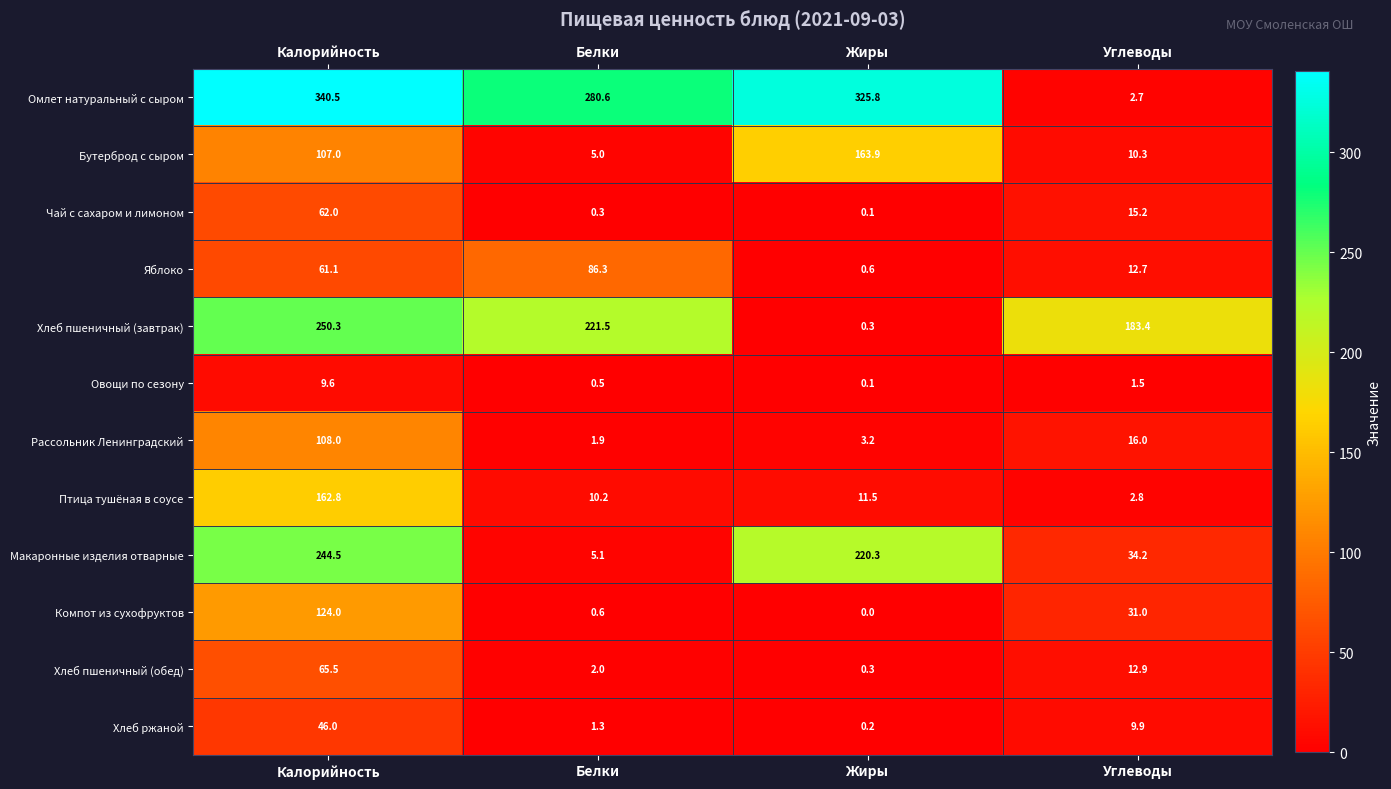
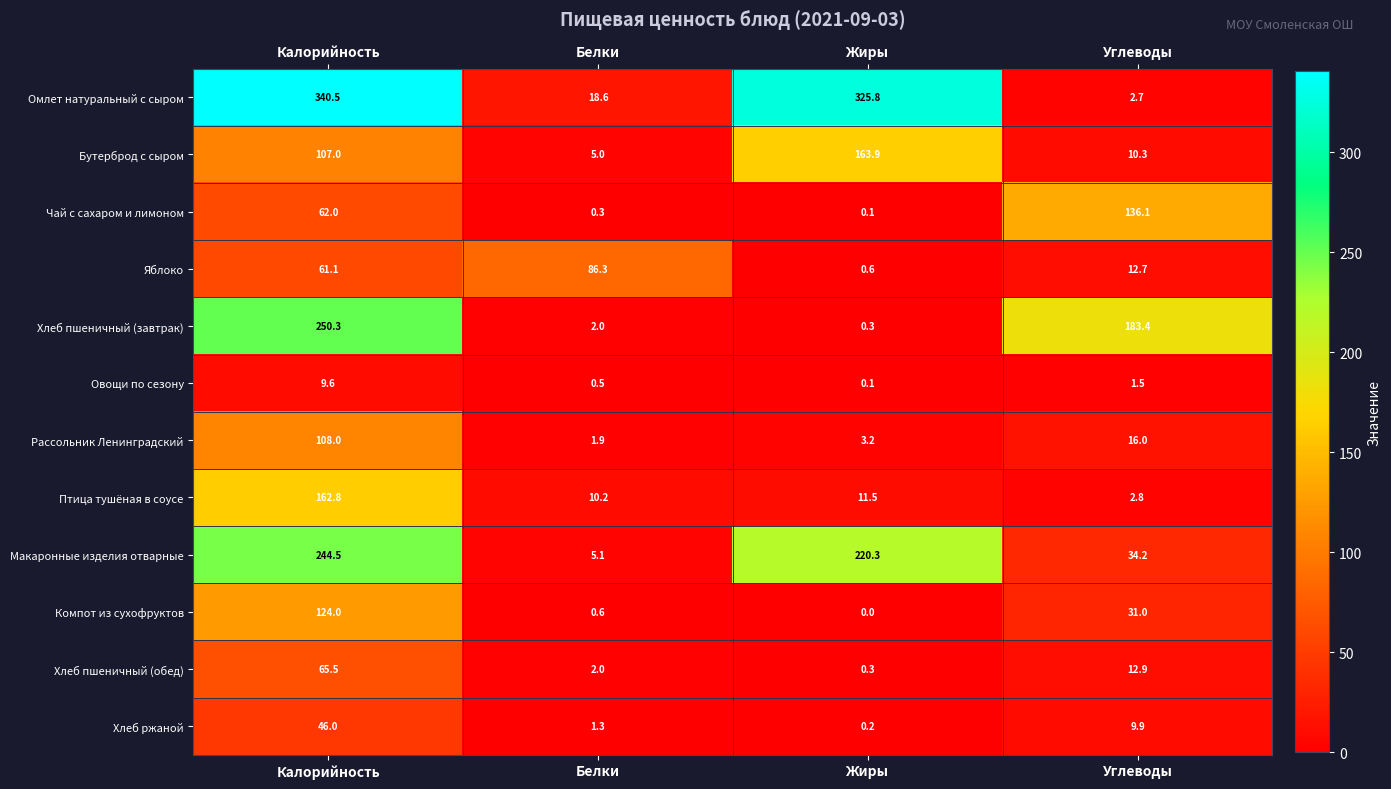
Омлет натуральный с сыром, Белки: 280.6 -> 18.6
Чай с сахаром и лимоном, Углеводы: 15.2 -> 136.1
Хлеб пшеничный (завтрак), Белки: 221.5 -> 2.0
